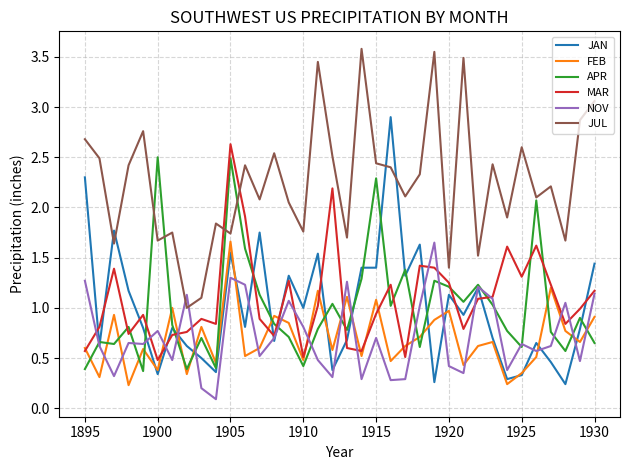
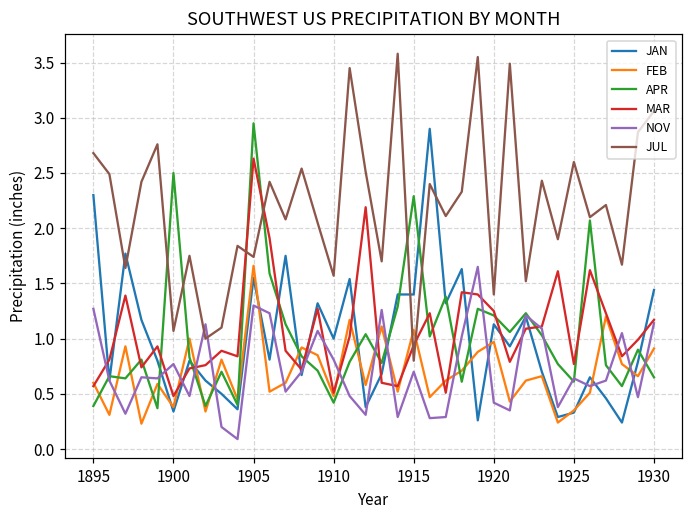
JUL, 1900: 1.67 -> 1.07
APR, 1905: 2.49 -> 2.95
JUL, 1910: 1.76 -> 1.57
JUL, 1915: 2.44 -> 0.80
MAR, 1925: 1.31 -> 0.77
